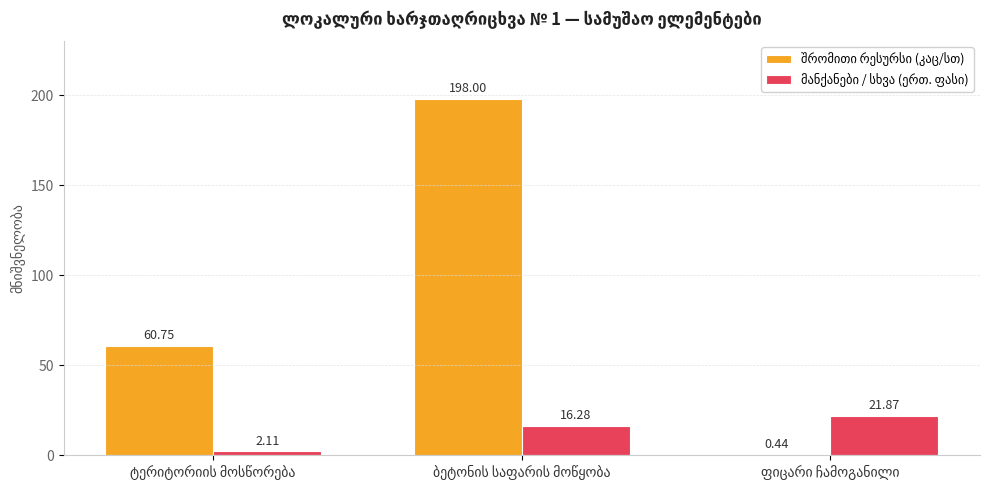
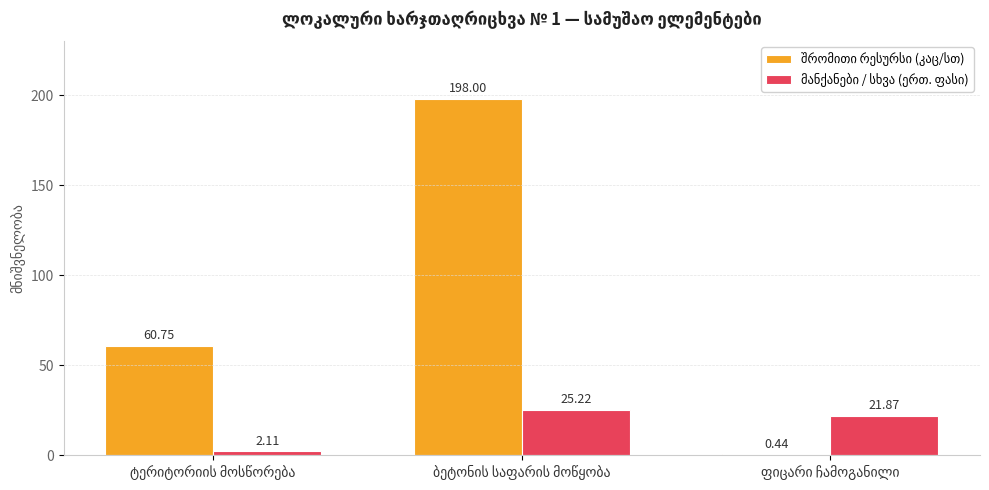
მანქანები / სხვა (ერთ. ფასი), ბეტონის საფარის მოწყობა: 16.28 -> 25.22
